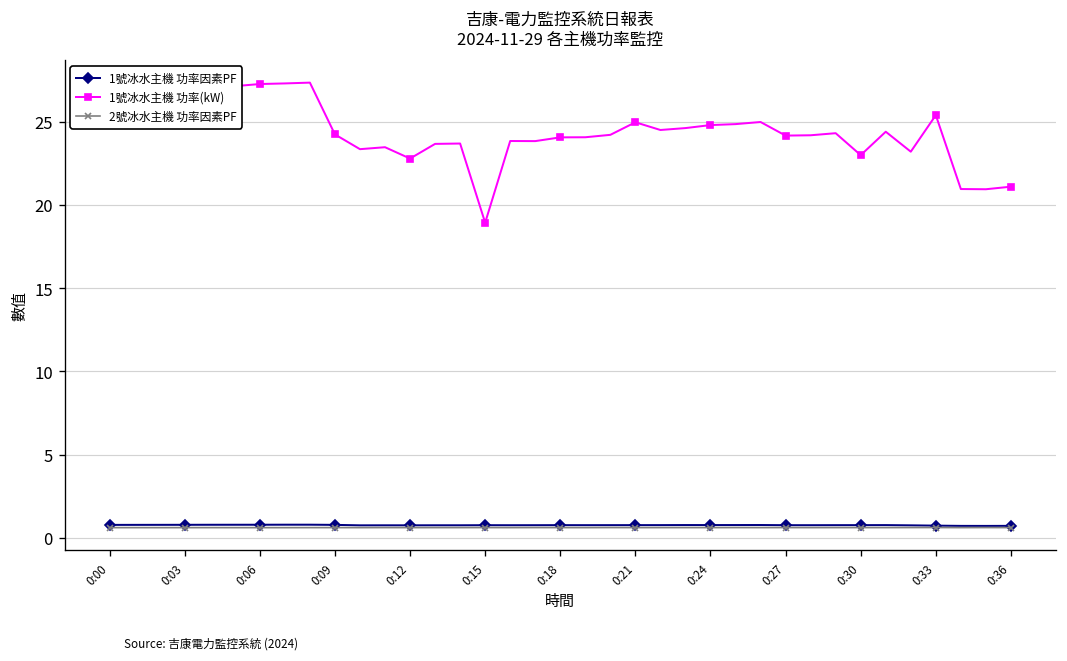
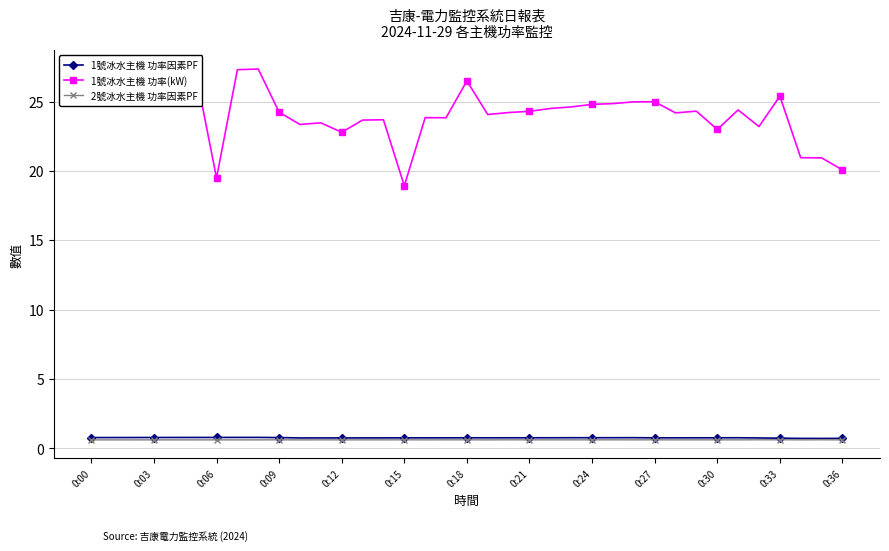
1號冰水主機 功率(kW), 0:06: 27.3 -> 19.5
1號冰水主機 功率(kW), 0:18: 24.1 -> 26.5
1號冰水主機 功率(kW), 0:21: 25.0 -> 24.3
1號冰水主機 功率(kW), 0:27: 24.2 -> 25.0
1號冰水主機 功率(kW), 0:36: 21.1 -> 20.1
